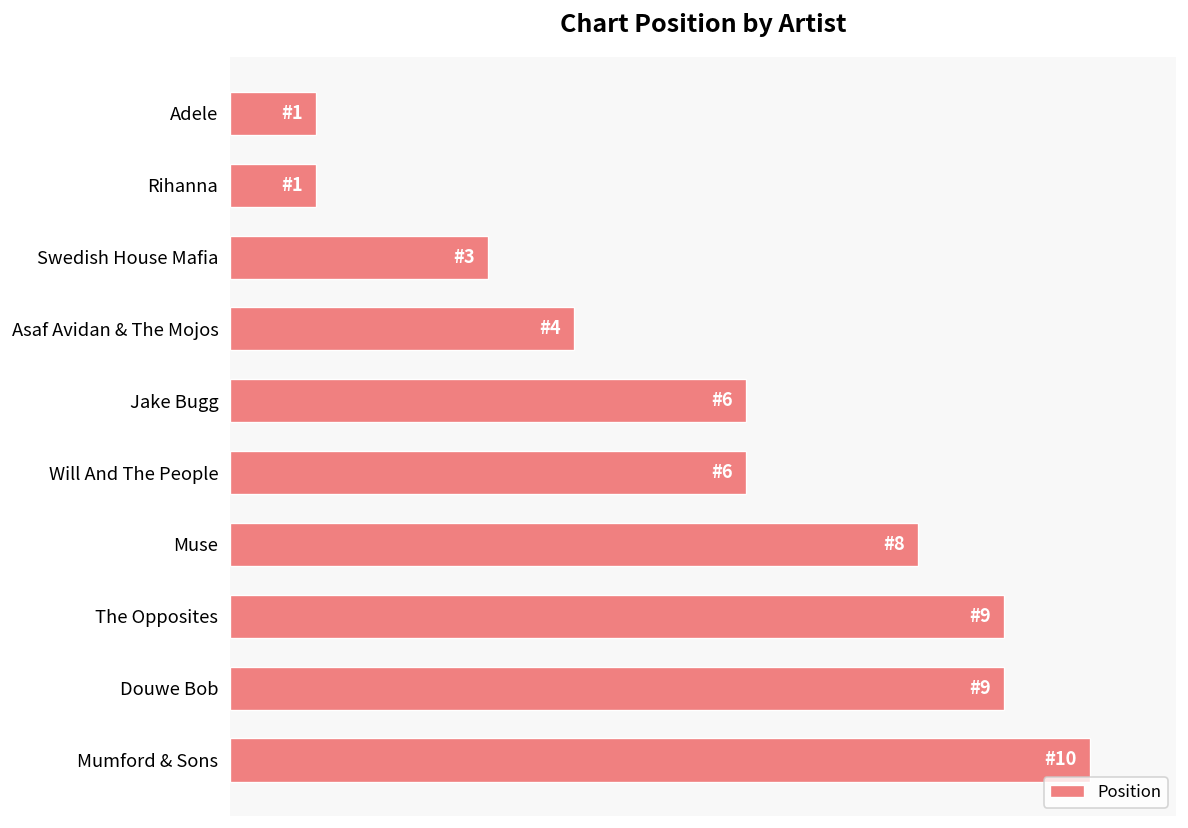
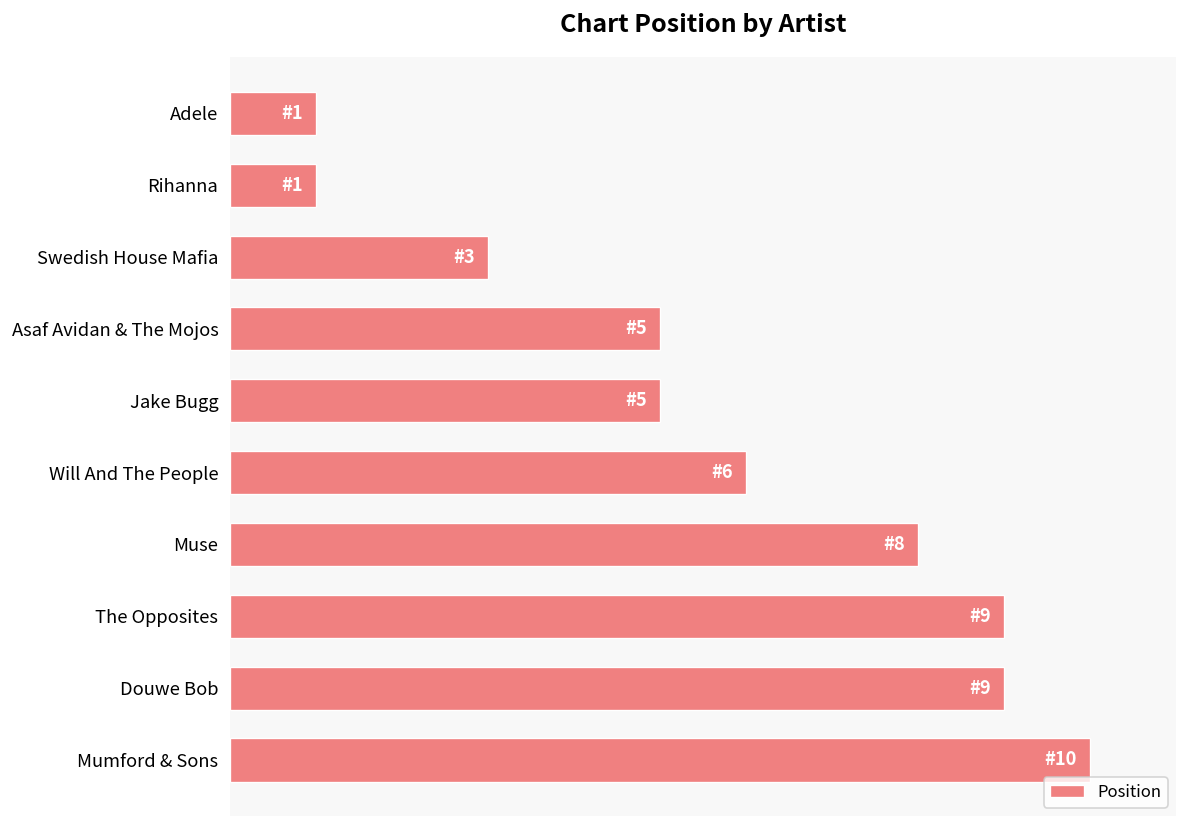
Asaf Avidan & The Mojos: 4 -> 5
Jake Bugg: 6 -> 5
